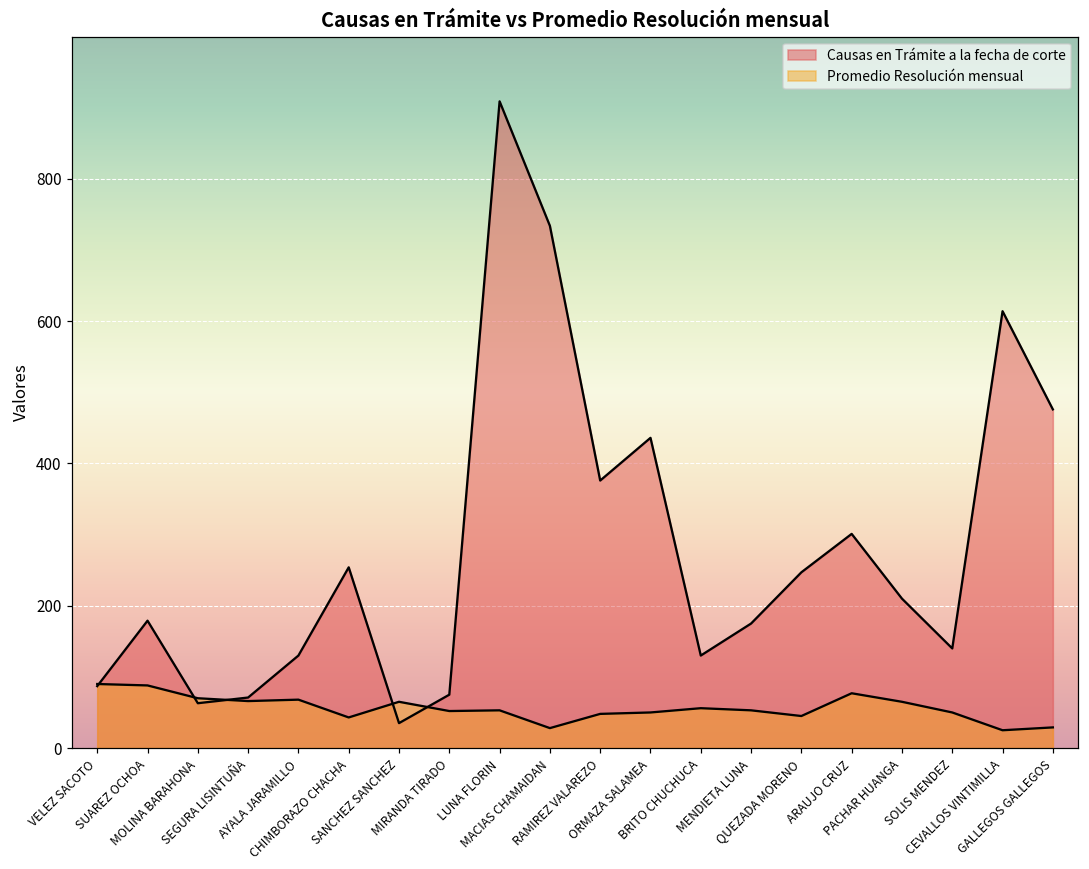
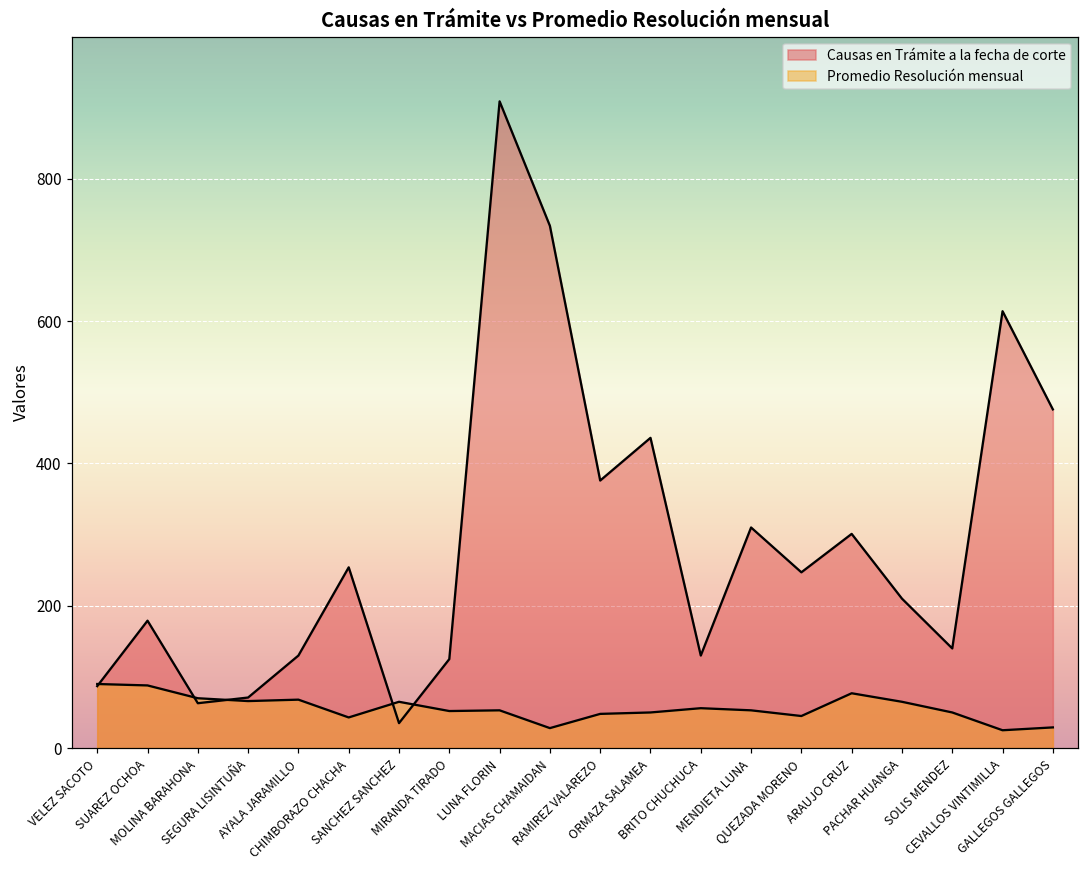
Causas en Trámite a la fecha de corte, MIRANDA TIRADO: 80 -> 130
Causas en Trámite a la fecha de corte, MENDIETA LUNA: 180 -> 310
